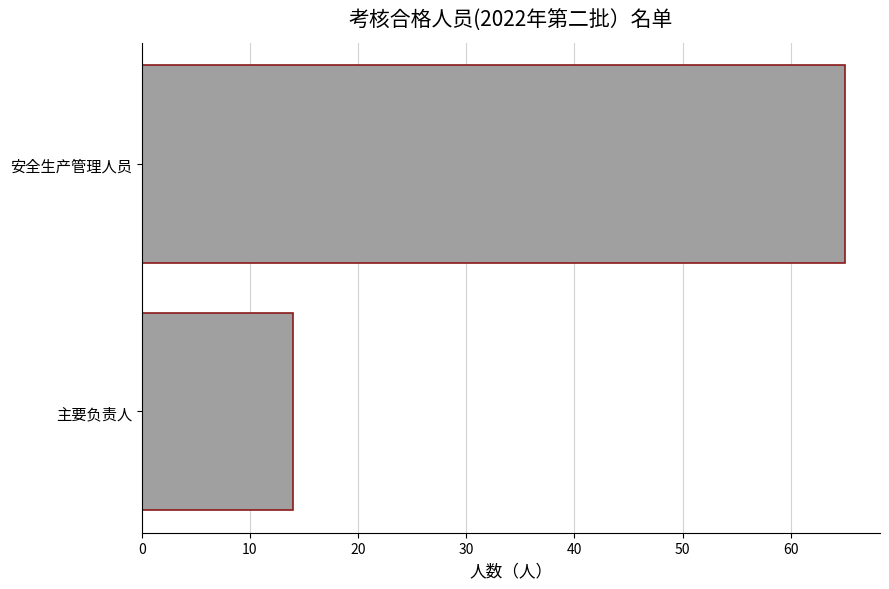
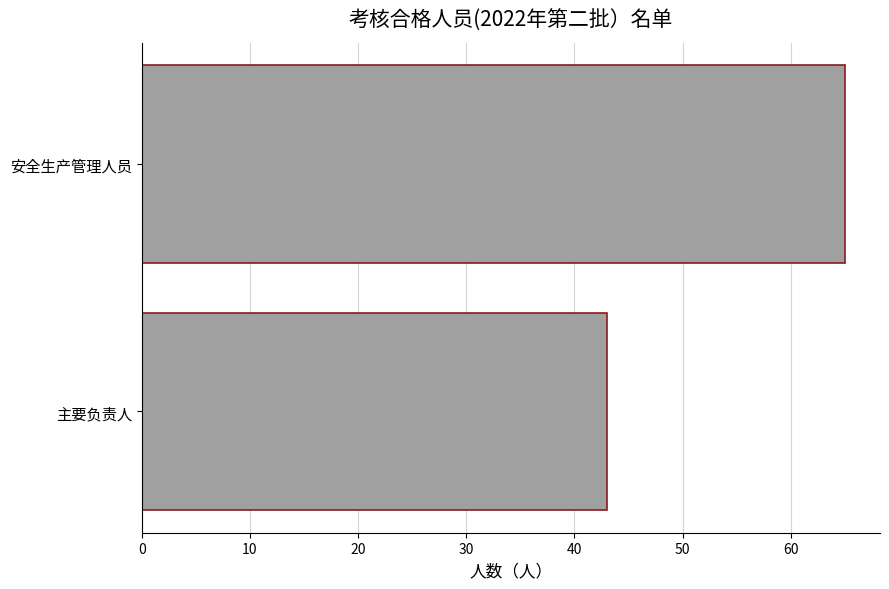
主要负责人: 14 -> 43
